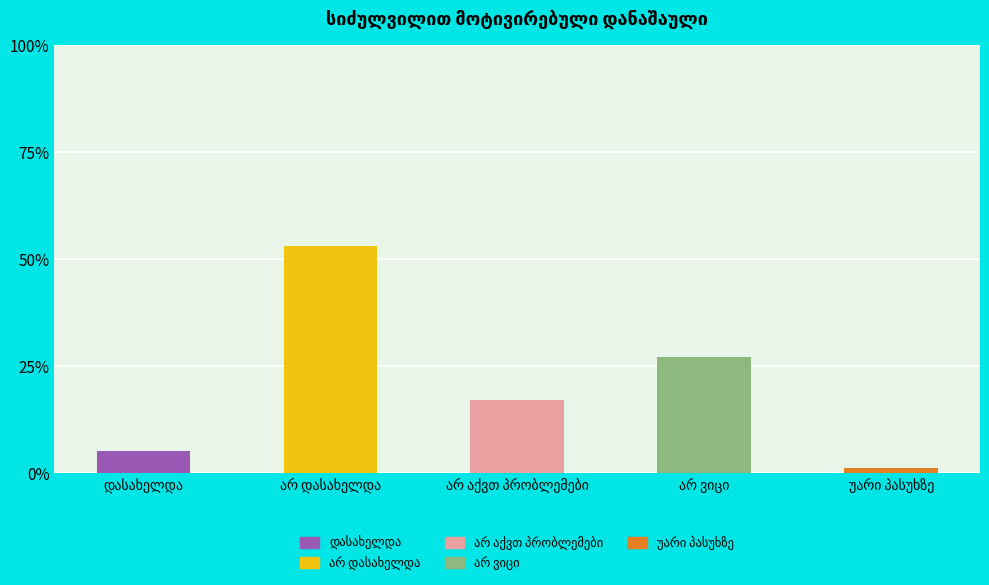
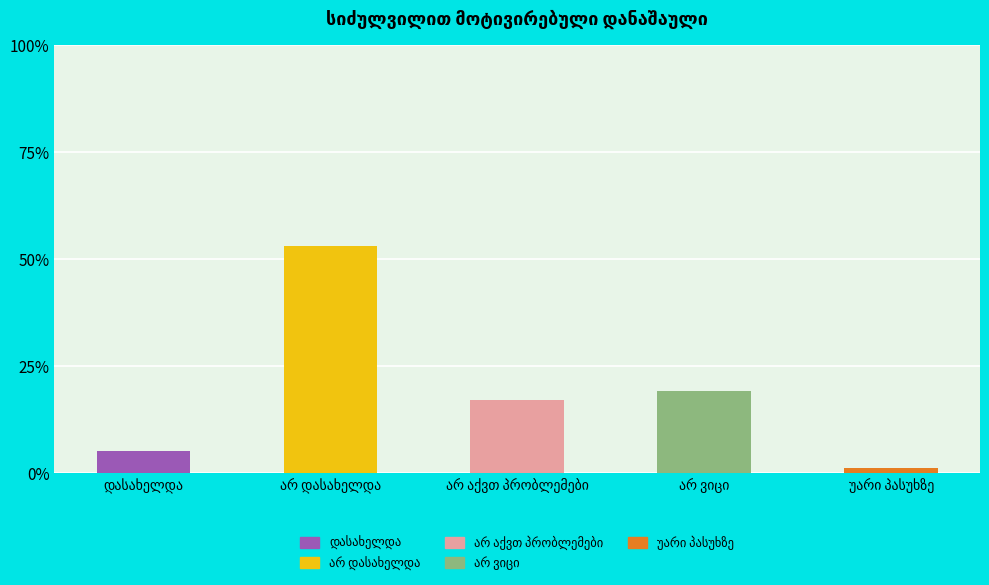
არ ვიცი: 27% -> 19%
